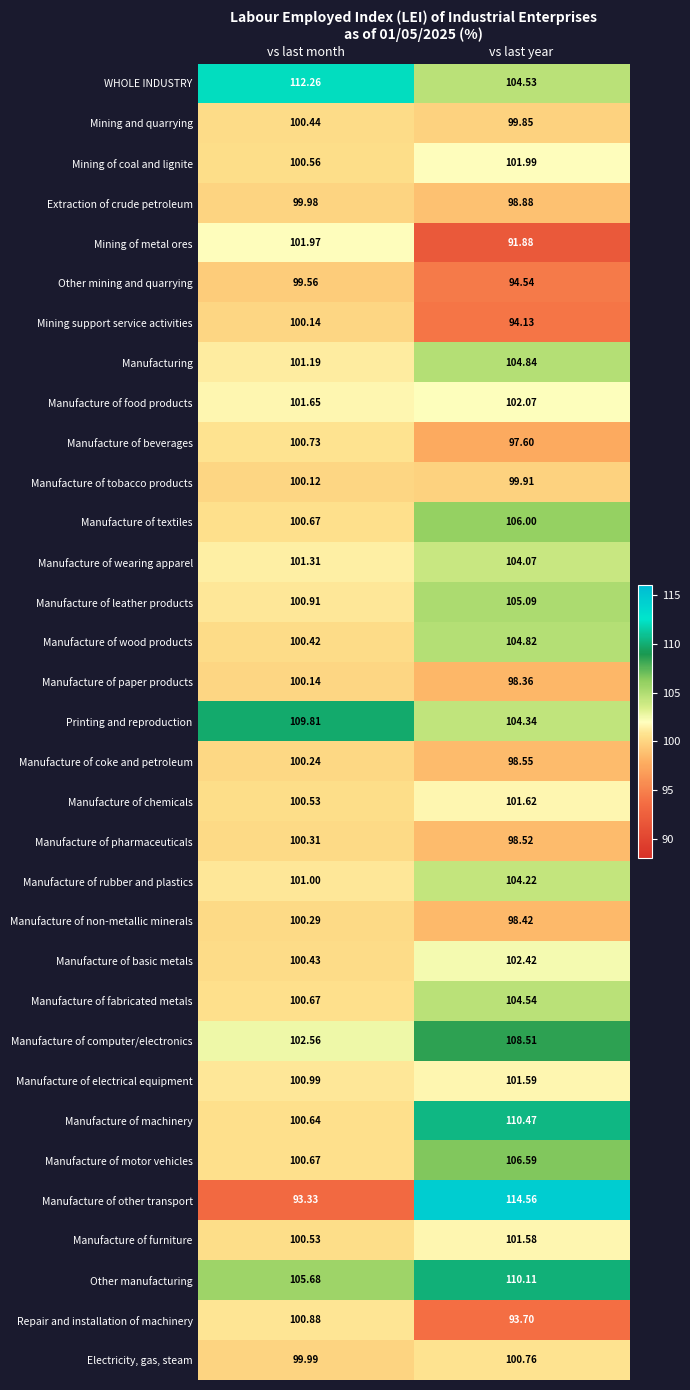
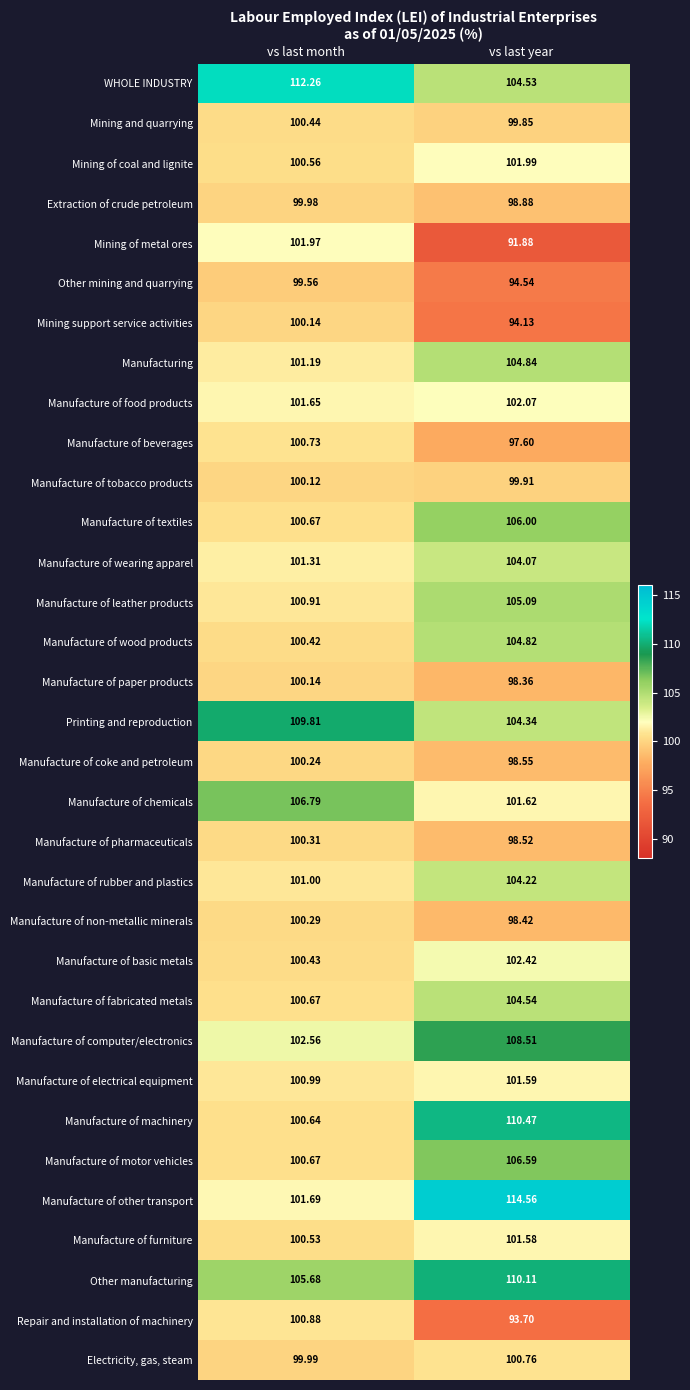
Manufacture of chemicals, vs last month: 100.53 -> 106.79
Manufacture of other transport, vs last month: 93.33 -> 101.69
